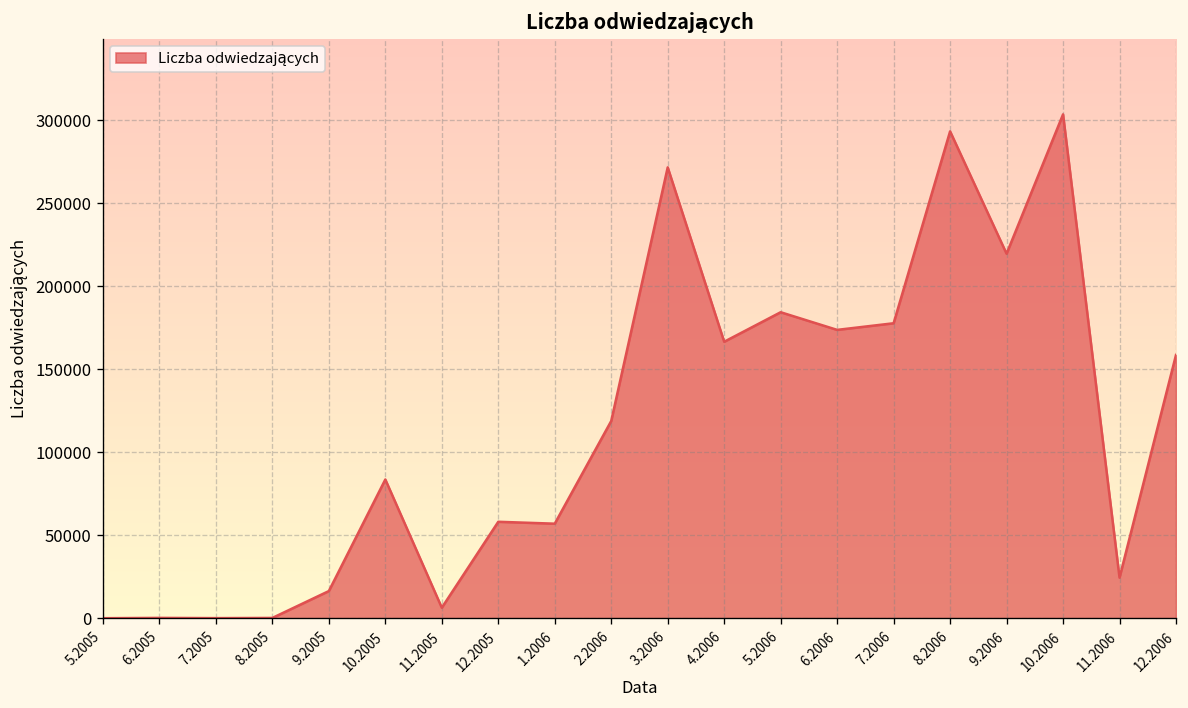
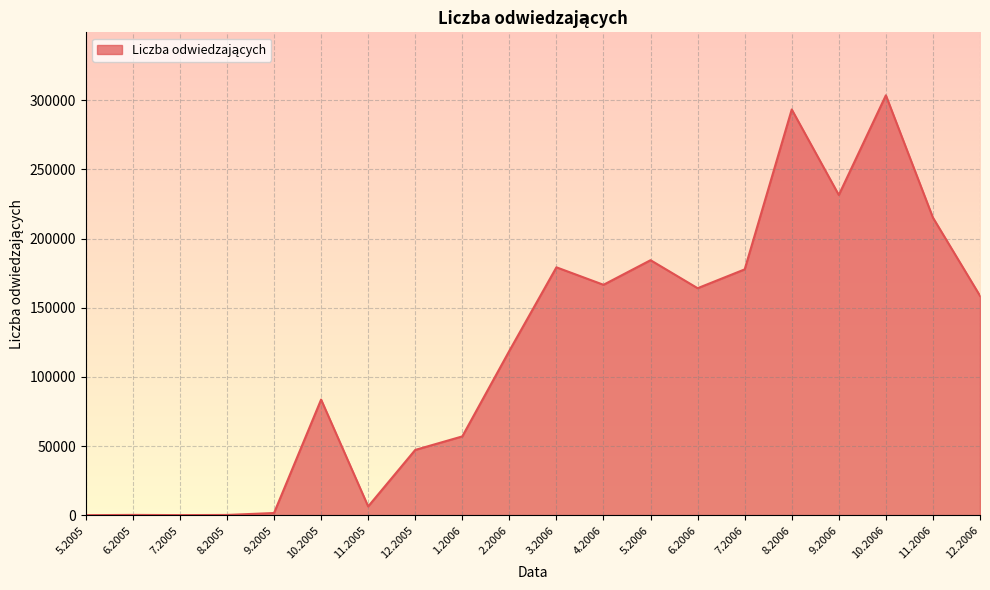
9.2005: 16000 -> 2000
12.2005: 58000 -> 47000
3.2006: 272000 -> 179000
6.2006: 174000 -> 164000
9.2006: 220000 -> 232000
11.2006: 24000 -> 215000
